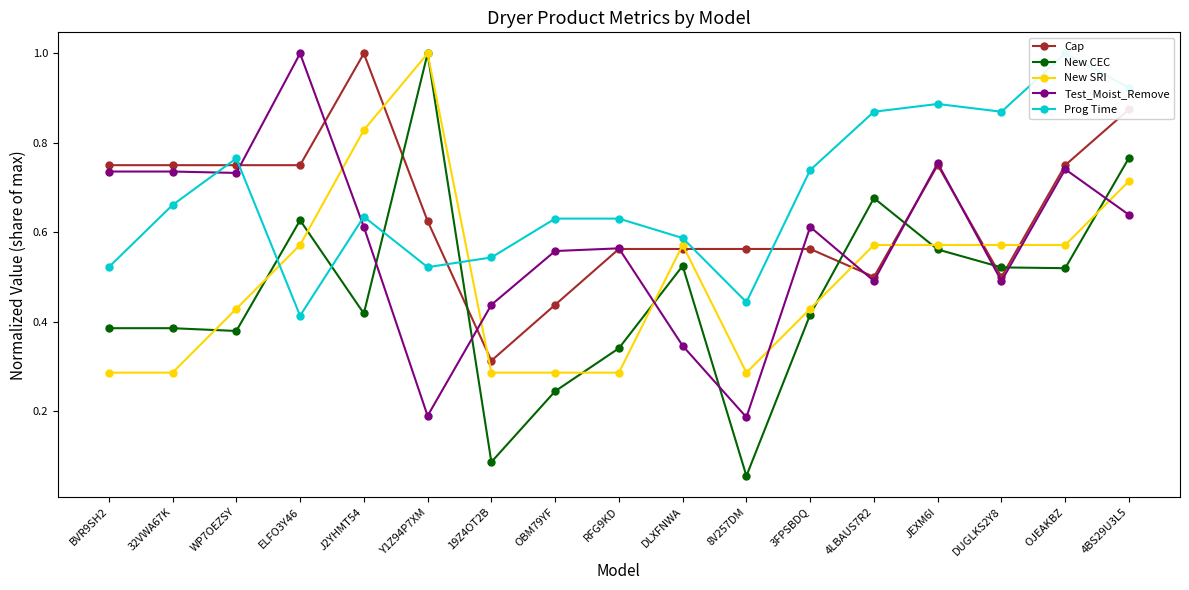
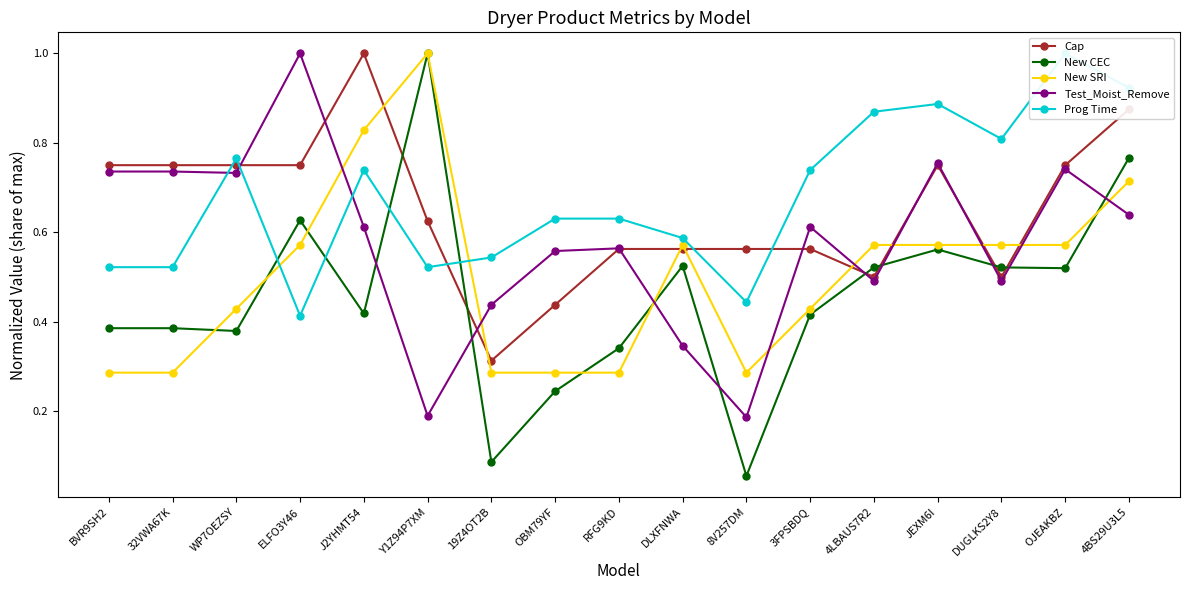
Prog Time, 32VWA67K: 0.66 -> 0.52
Prog Time, J2YHMT54: 0.63 -> 0.74
New CEC, 4LBAUS7R2: 0.68 -> 0.52
Prog Time, DUGLKS2Y8: 0.87 -> 0.81
